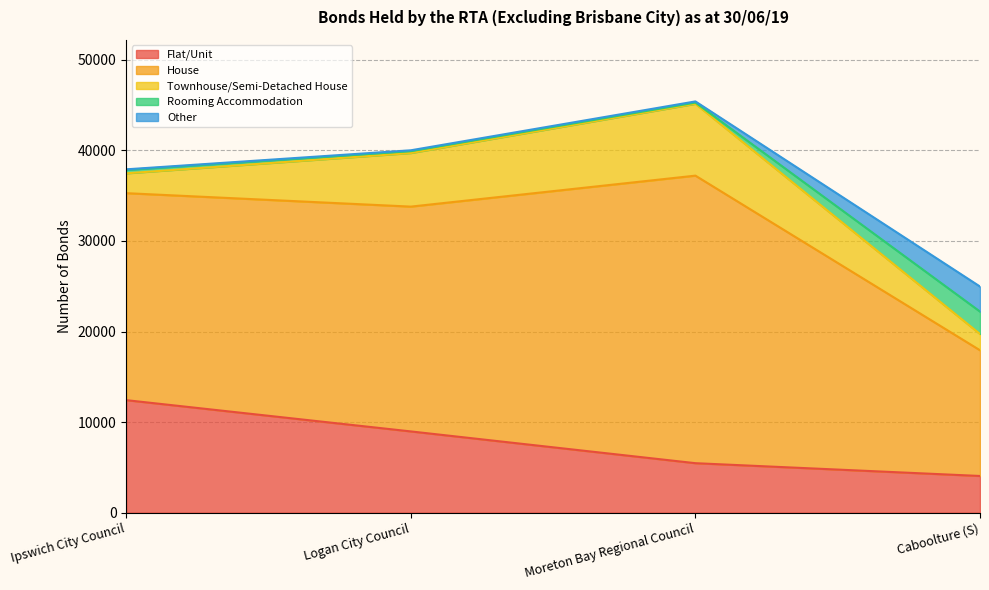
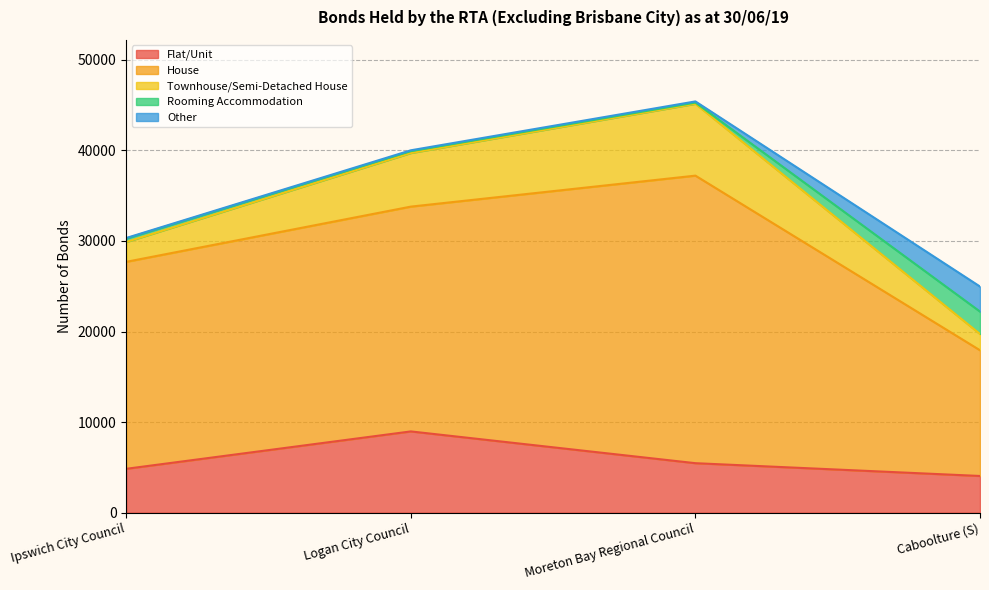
Flat/Unit, Ipswich City Council: 12000 -> 5000
